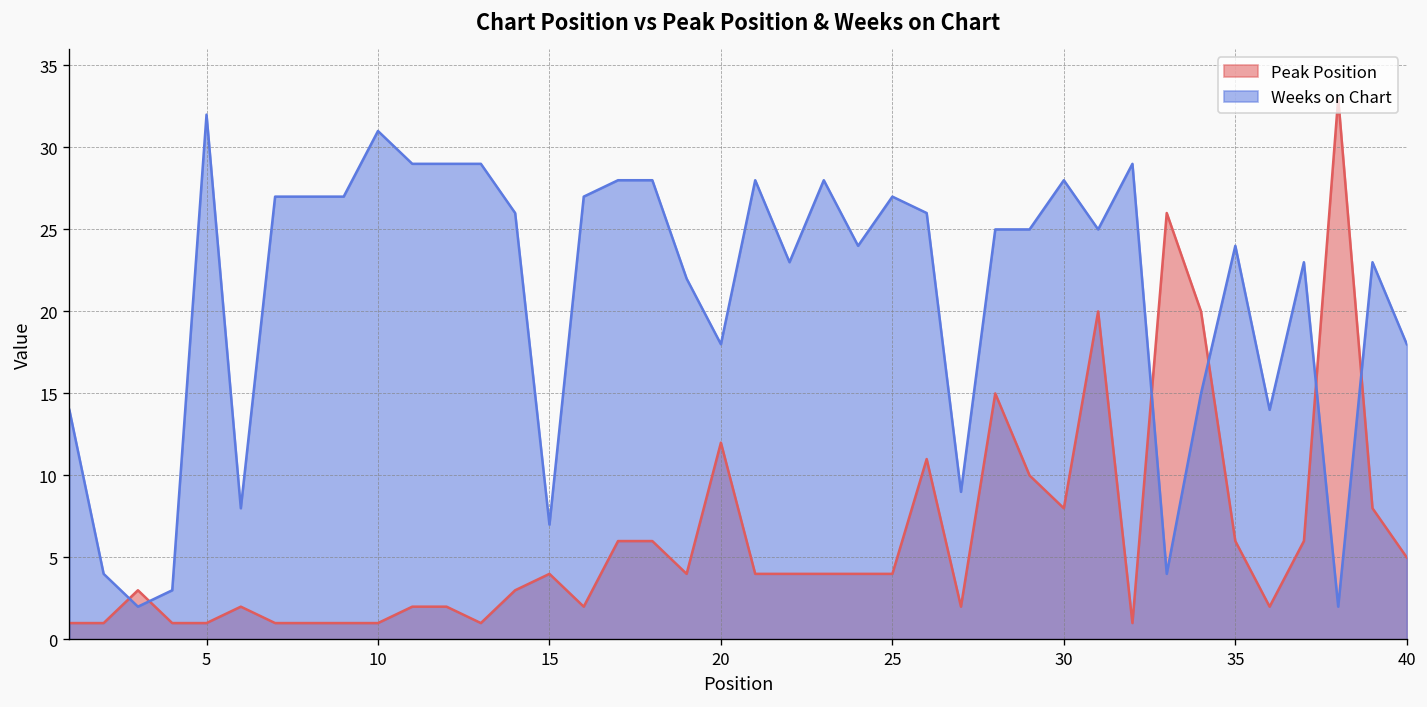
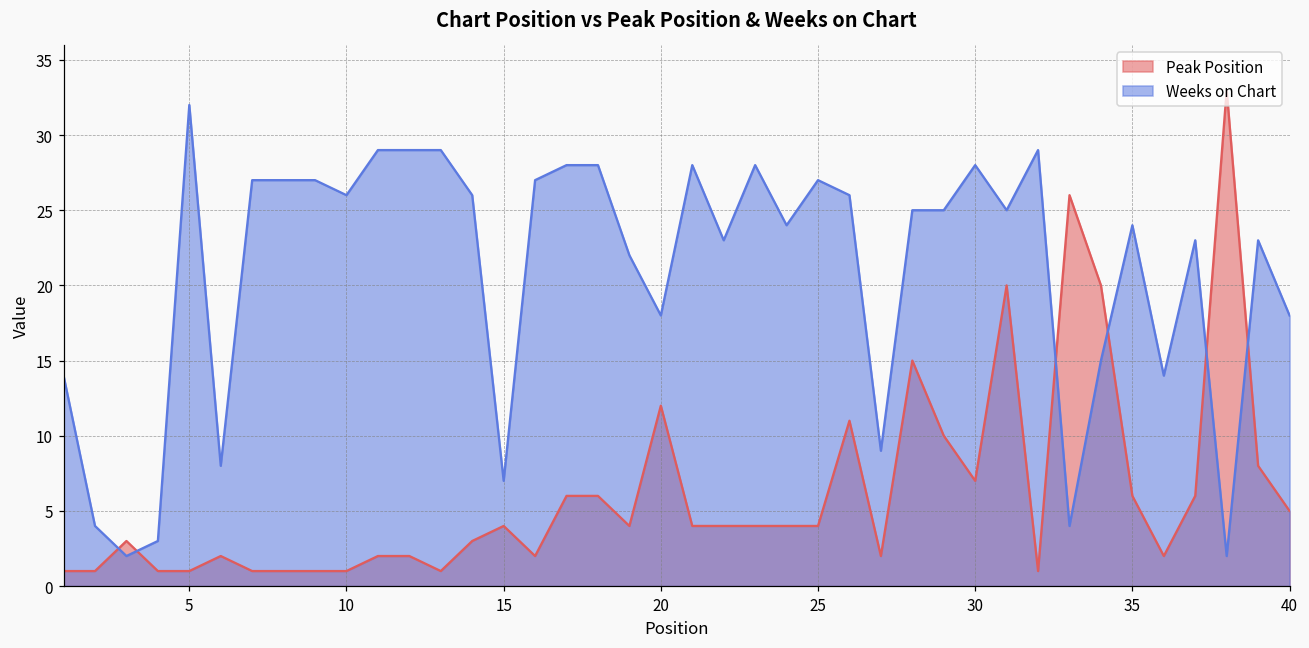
Weeks on Chart, 10: 31 -> 26
Peak Position, 30: 8 -> 7
